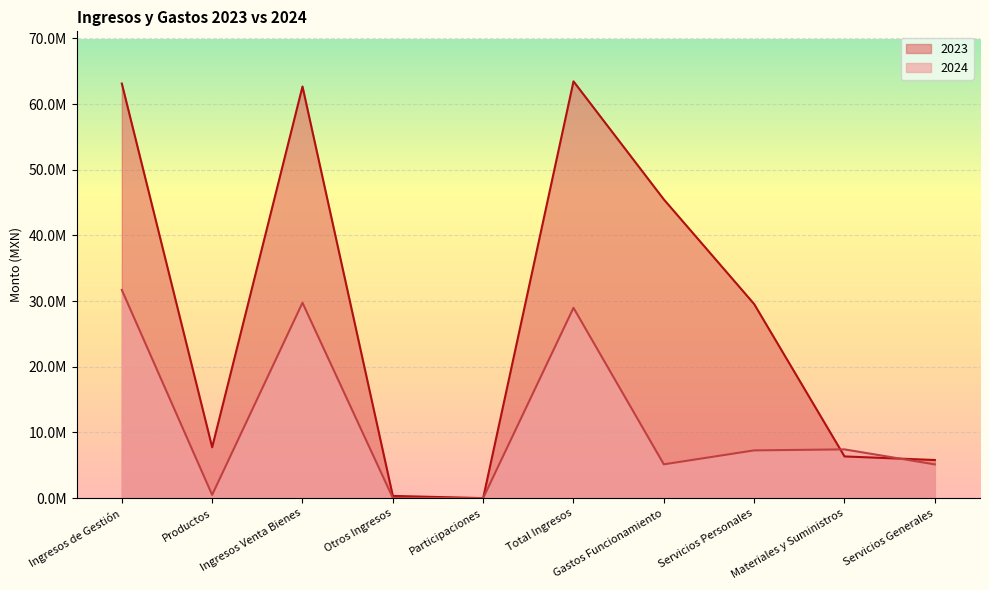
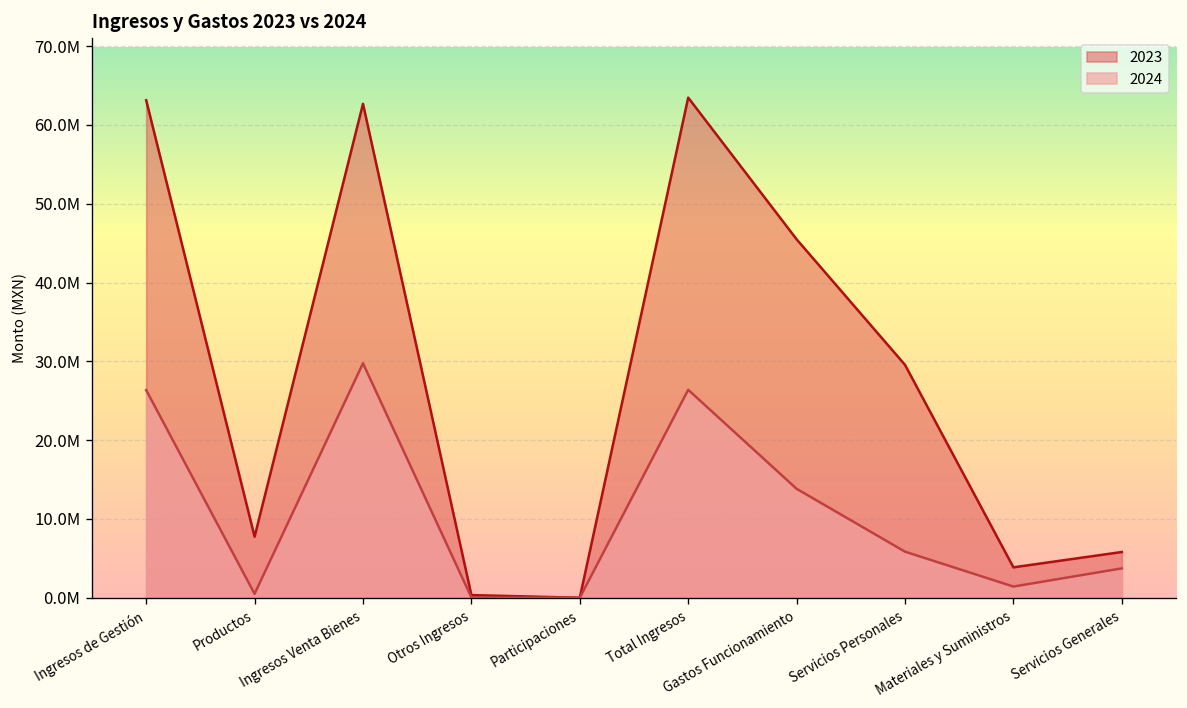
2024, Ingresos de Gestión: 32000000 -> 26000000
2024, Total Ingresos: 29000000 -> 26000000
2024, Gastos Funcionamiento: 5000000 -> 14000000
2024, Servicios Personales: 7000000 -> 6000000
2023, Materiales y Suministros: 6000000 -> 4000000
2024, Materiales y Suministros: 7000000 -> 1000000
2024, Servicios Generales: 5000000 -> 4000000
